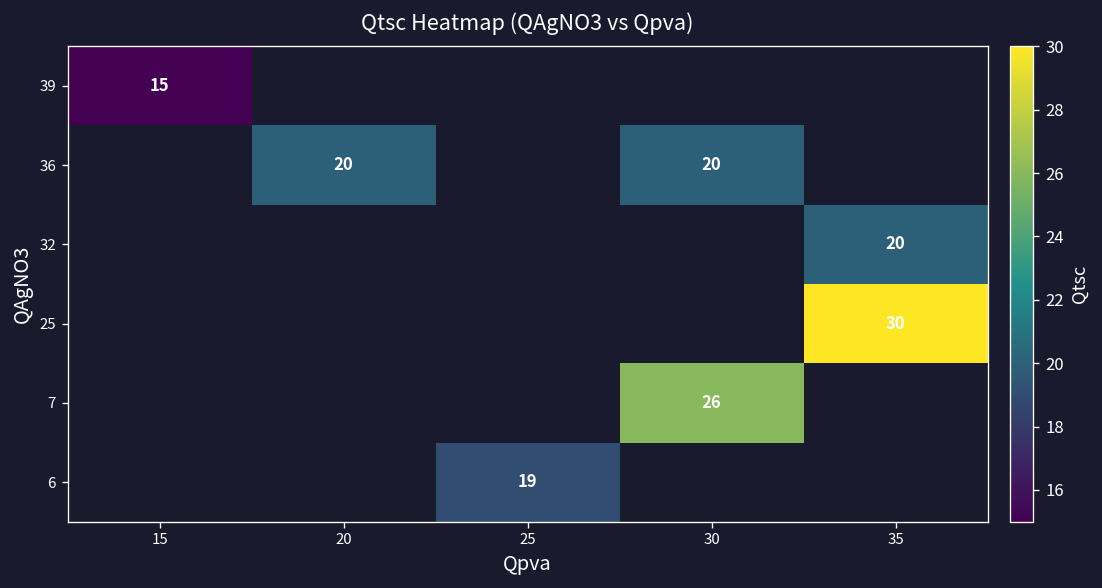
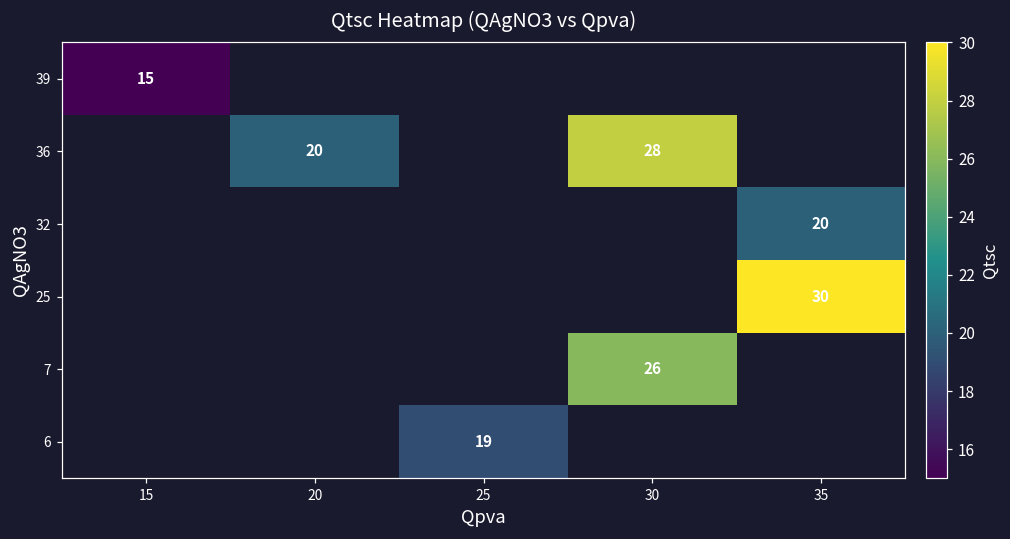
36, 30: 20 -> 28
